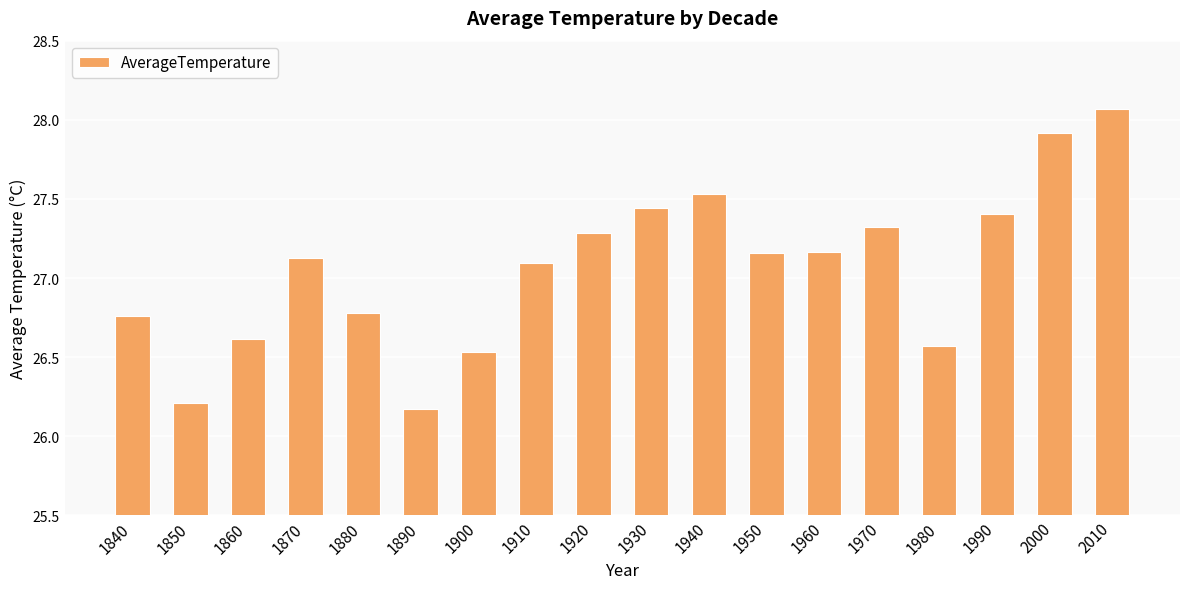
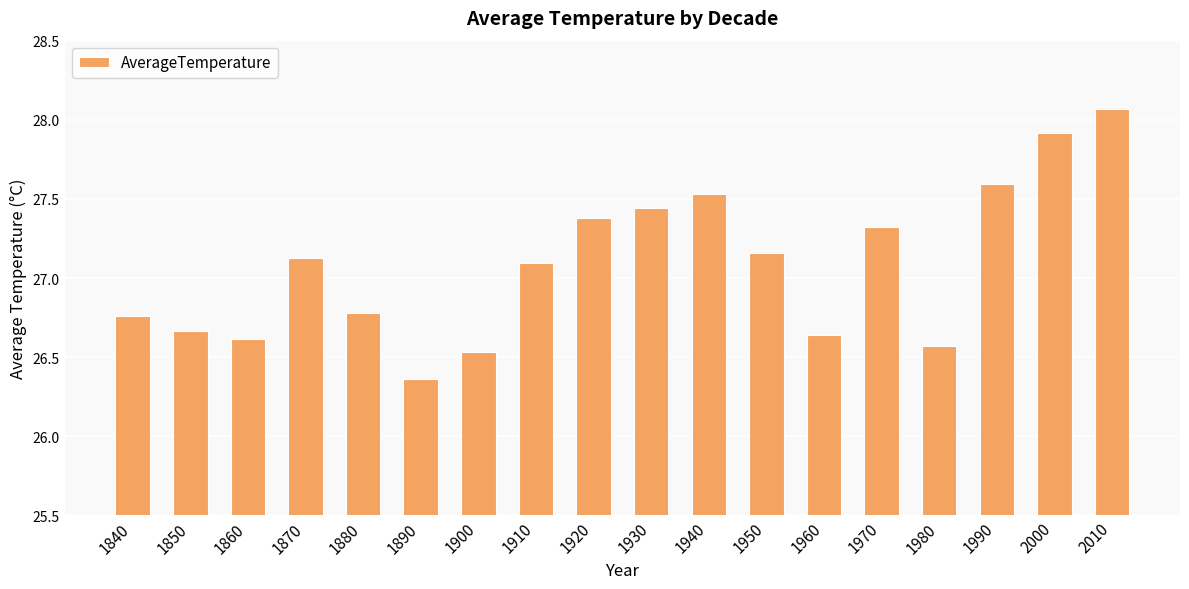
1850: 26.21 -> 26.66
1890: 26.17 -> 26.36
1920: 27.29 -> 27.38
1960: 27.16 -> 26.64
1990: 27.40 -> 27.60
